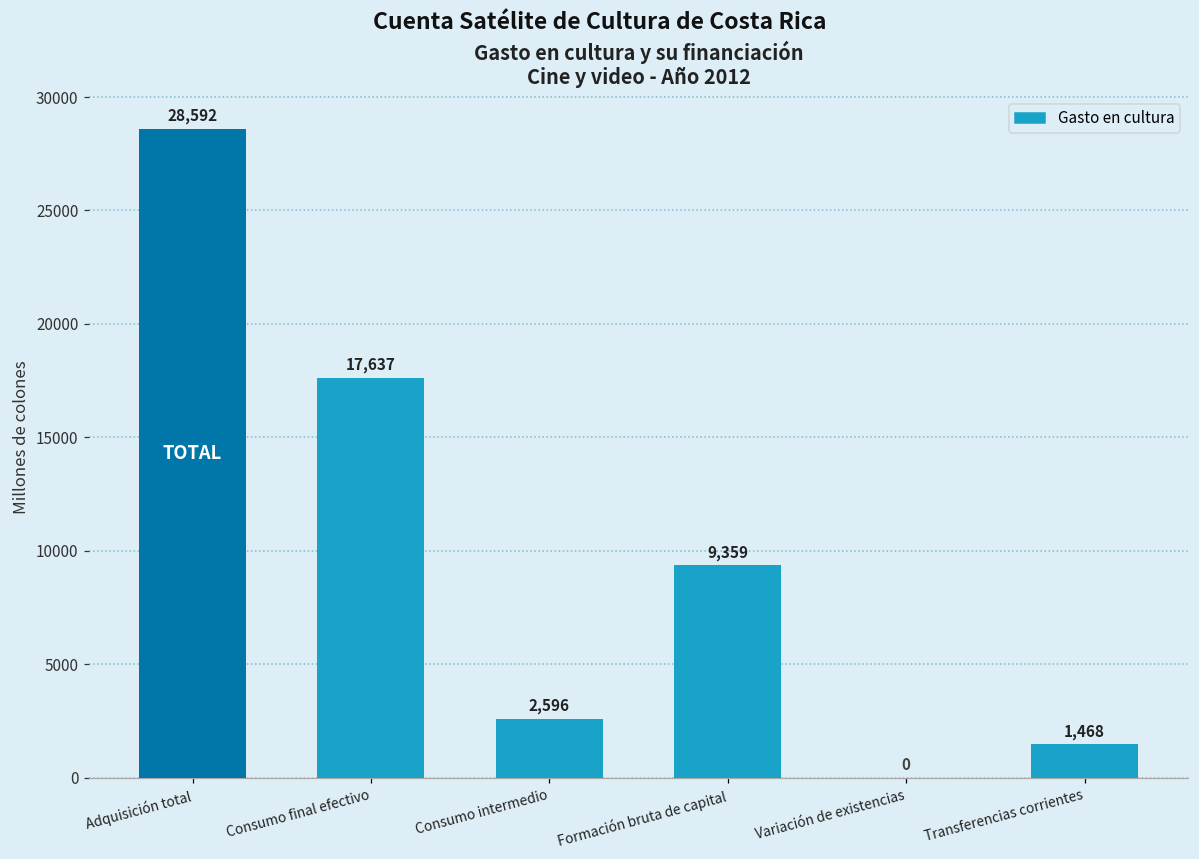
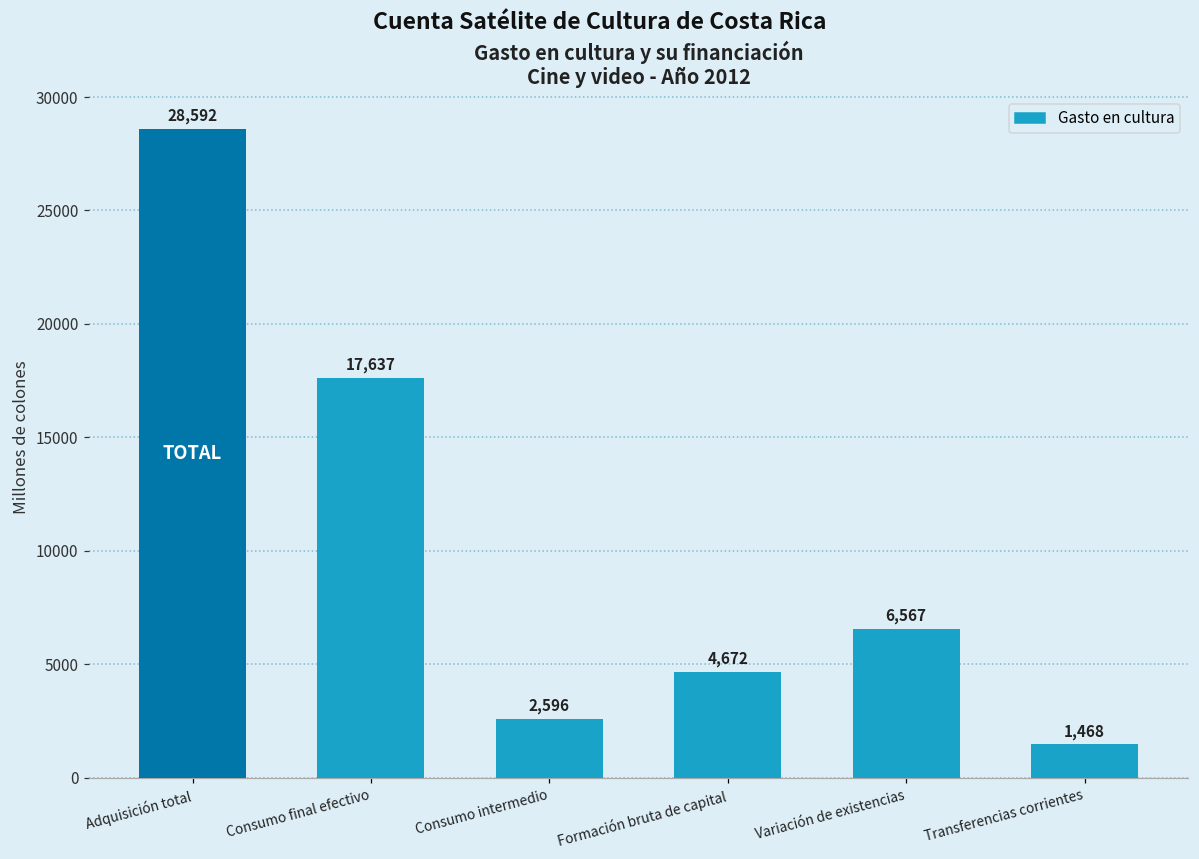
Formación bruta de capital: 9,359 -> 4,672
Variación de existencias: 0 -> 6,567
